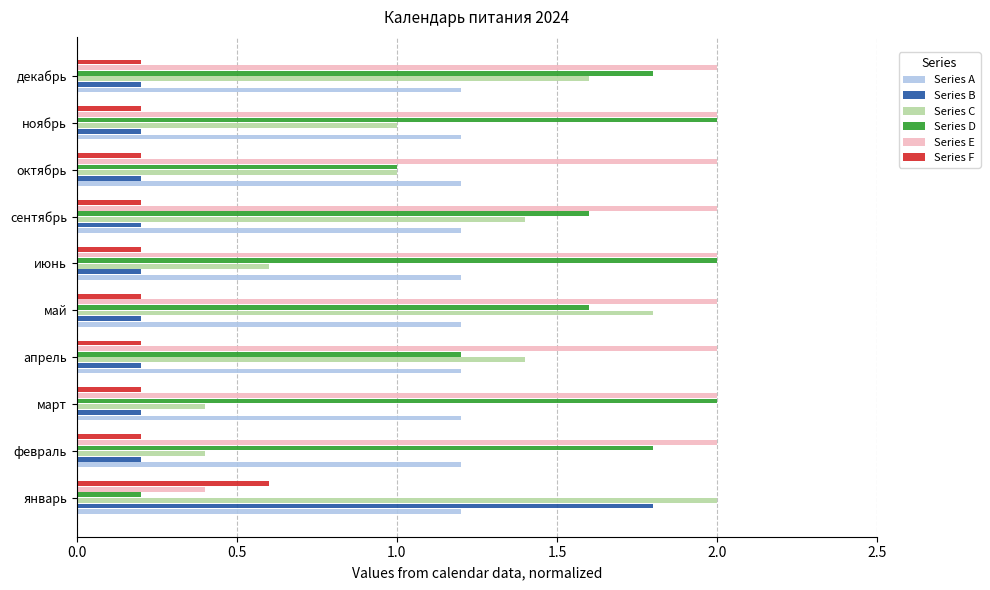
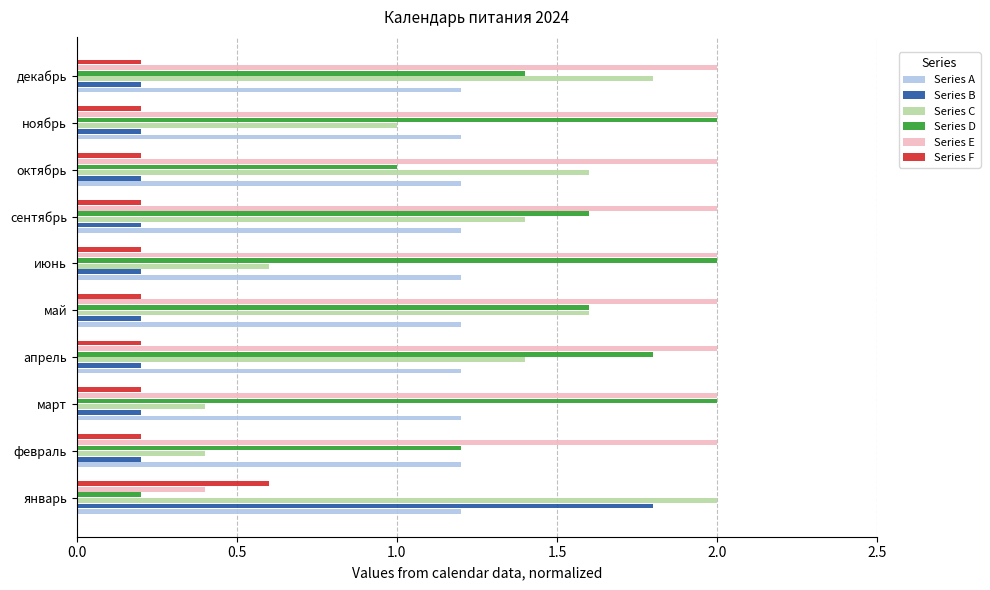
Series D, декабрь: 1.80 -> 1.40
Series C, декабрь: 1.60 -> 1.80
Series C, октябрь: 1.00 -> 1.60
Series C, май: 1.80 -> 1.60
Series D, апрель: 1.20 -> 1.80
Series D, февраль: 1.80 -> 1.20
